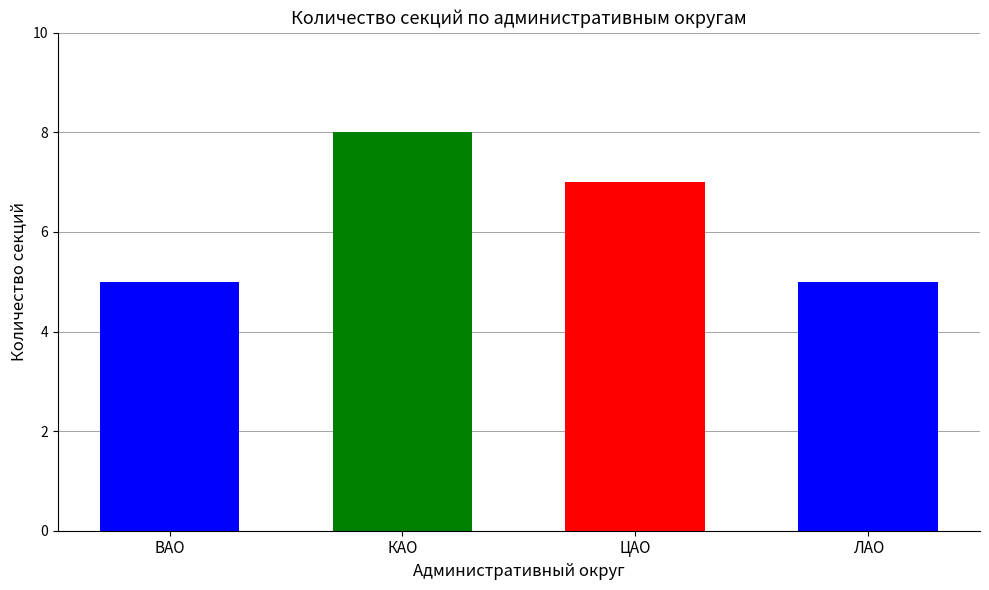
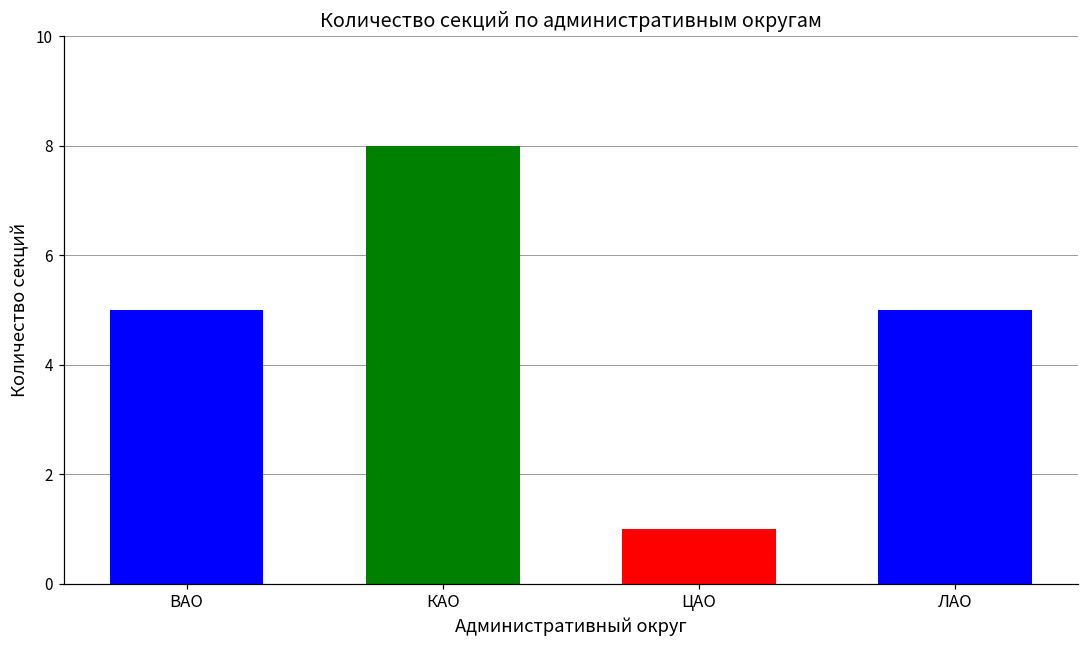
ЦАО: 7 -> 1
